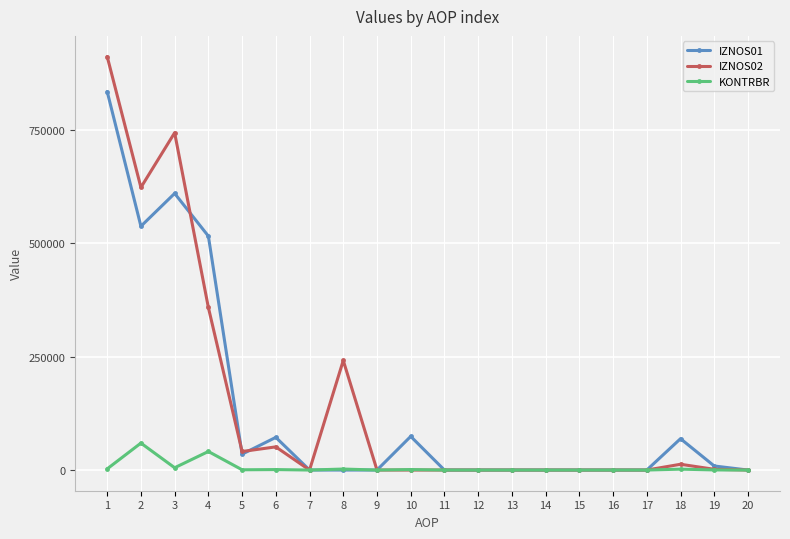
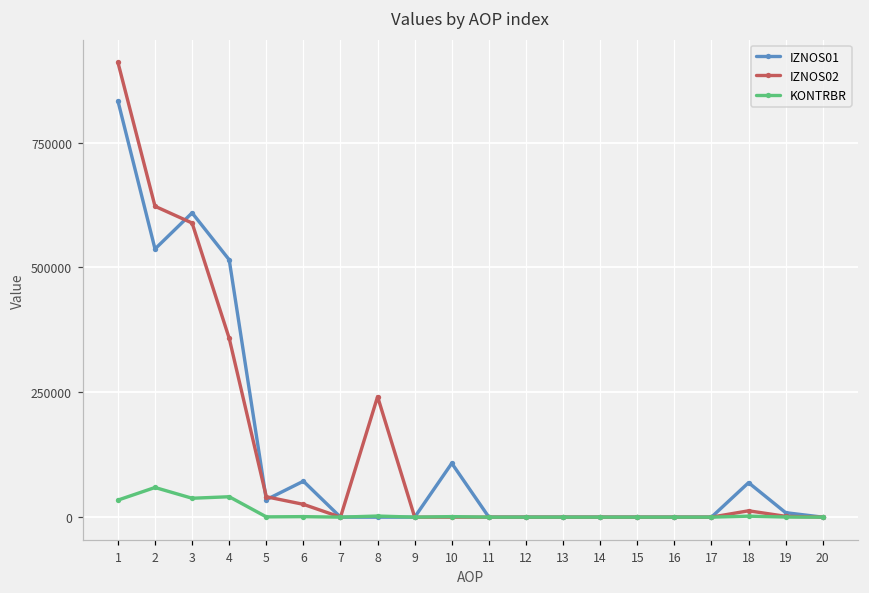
KONTRBR, 1: 0 -> 30000
IZNOS02, 3: 740000 -> 590000
KONTRBR, 3: 10000 -> 40000
IZNOS02, 6: 50000 -> 30000
IZNOS01, 10: 70000 -> 110000
